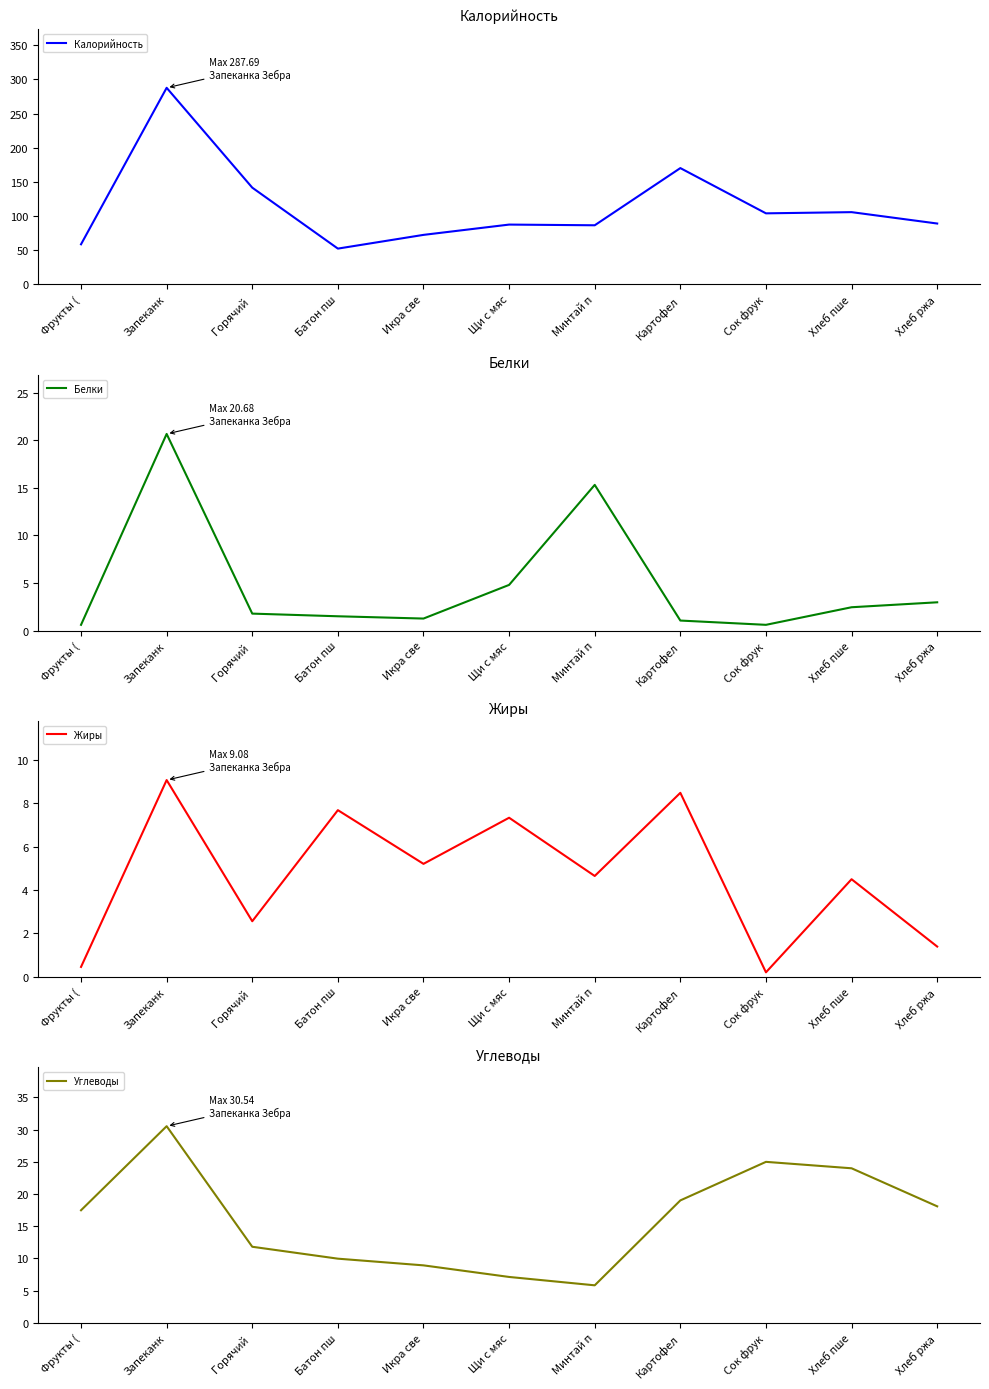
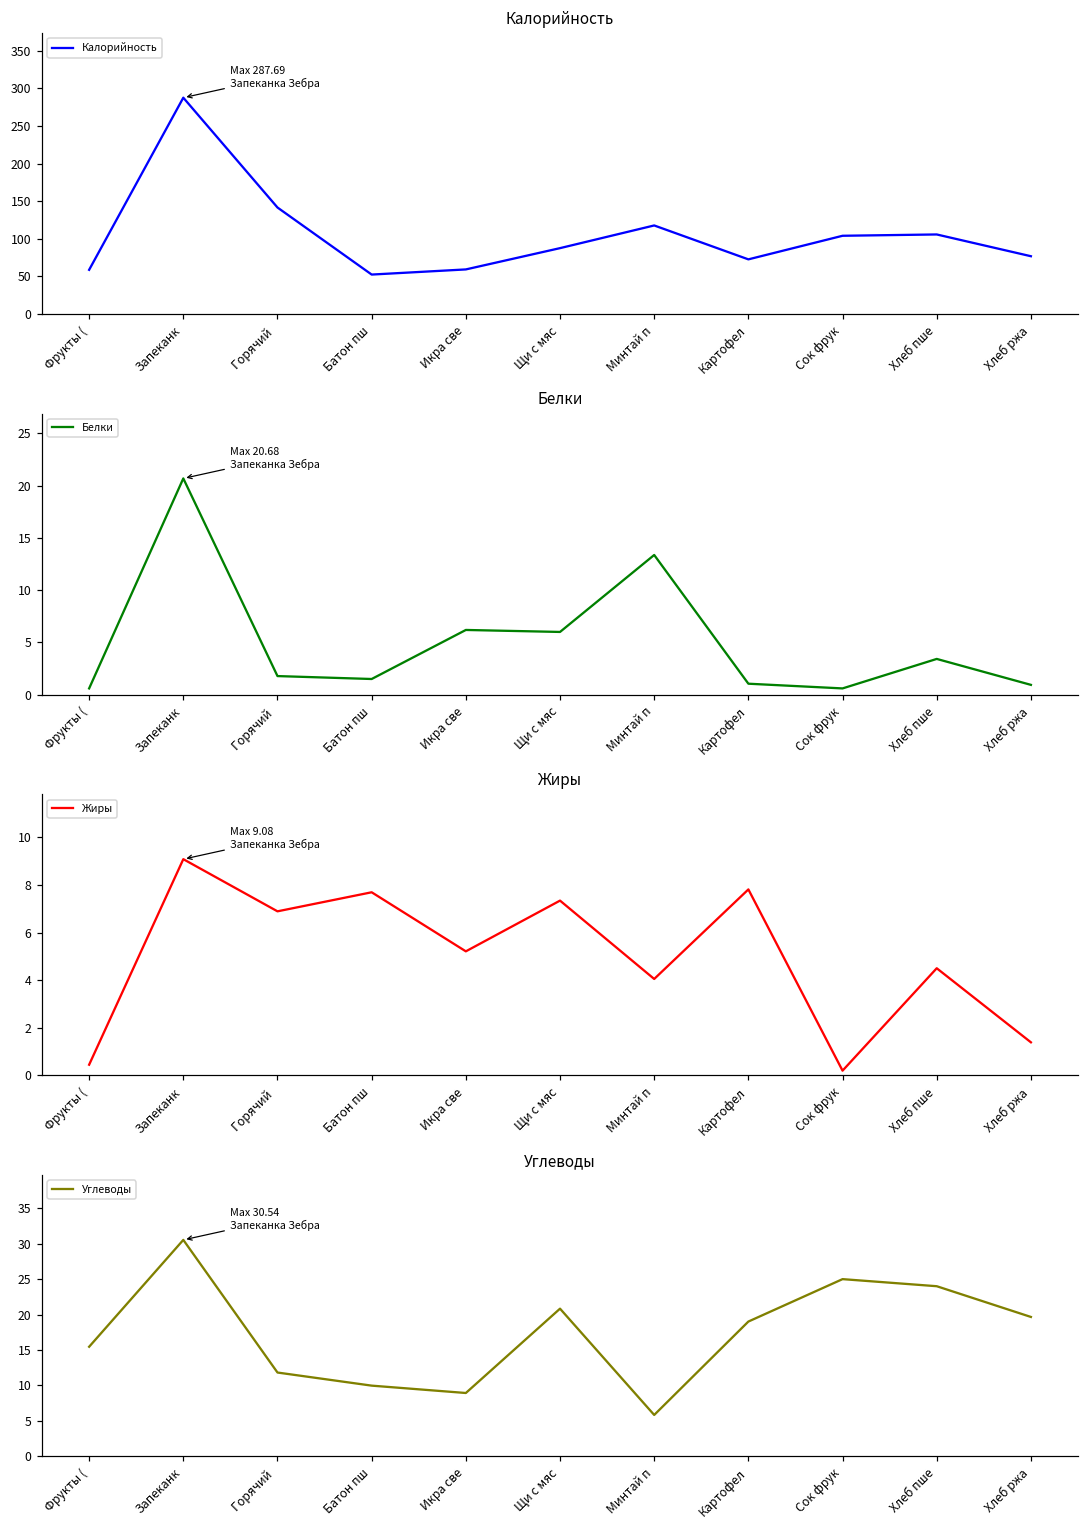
Калорийность, Икра све: 70 -> 60
Калорийность, Минтай п: 90 -> 120
Калорийность, Картофел: 170 -> 70
Калорийность, Хлеб ржа: 90 -> 80
Белки, Икра све: 1 -> 6
Белки, Щи с мяс: 5 -> 6
Белки, Минтай п: 15 -> 13
Белки, Хлеб пше: 2 -> 3
Белки, Хлеб ржа: 3 -> 1
Жиры, Горячий: 2.6 -> 6.9
Жиры, Минтай п: 4.7 -> 4.1
Жиры, Картофел: 8.5 -> 7.8
Углеводы, Фрукты (: 17 -> 15
Углеводы, Щи с мяс: 7 -> 21
Углеводы, Хлеб ржа: 18 -> 20
